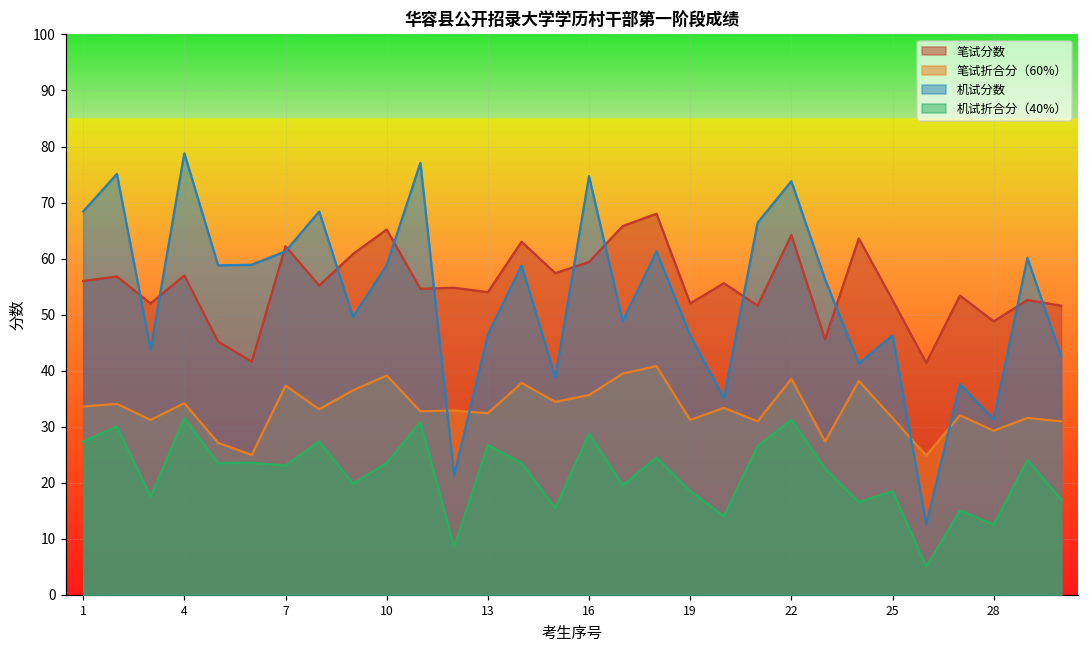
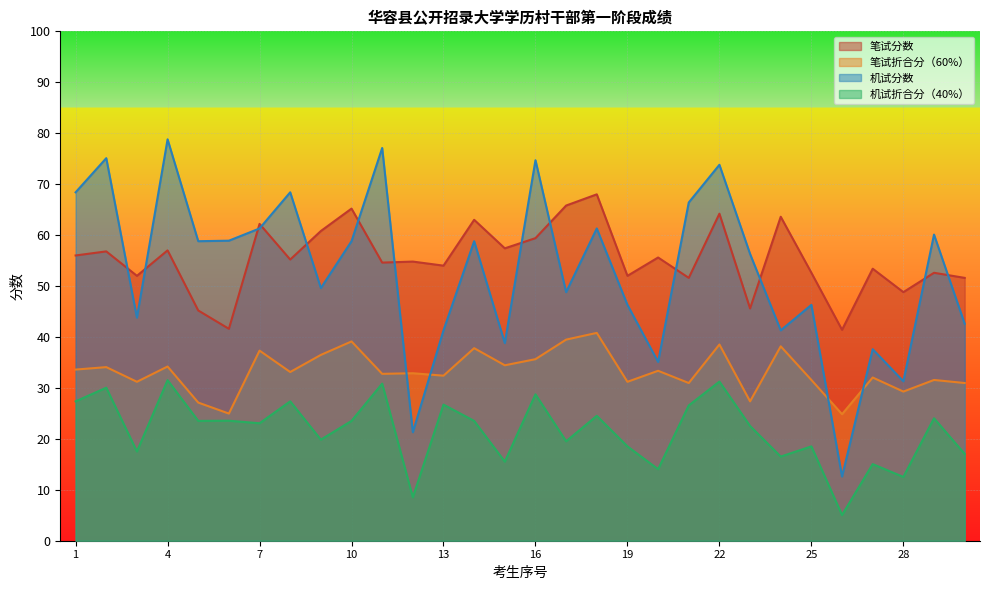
机试分数, 13: 46 -> 41
